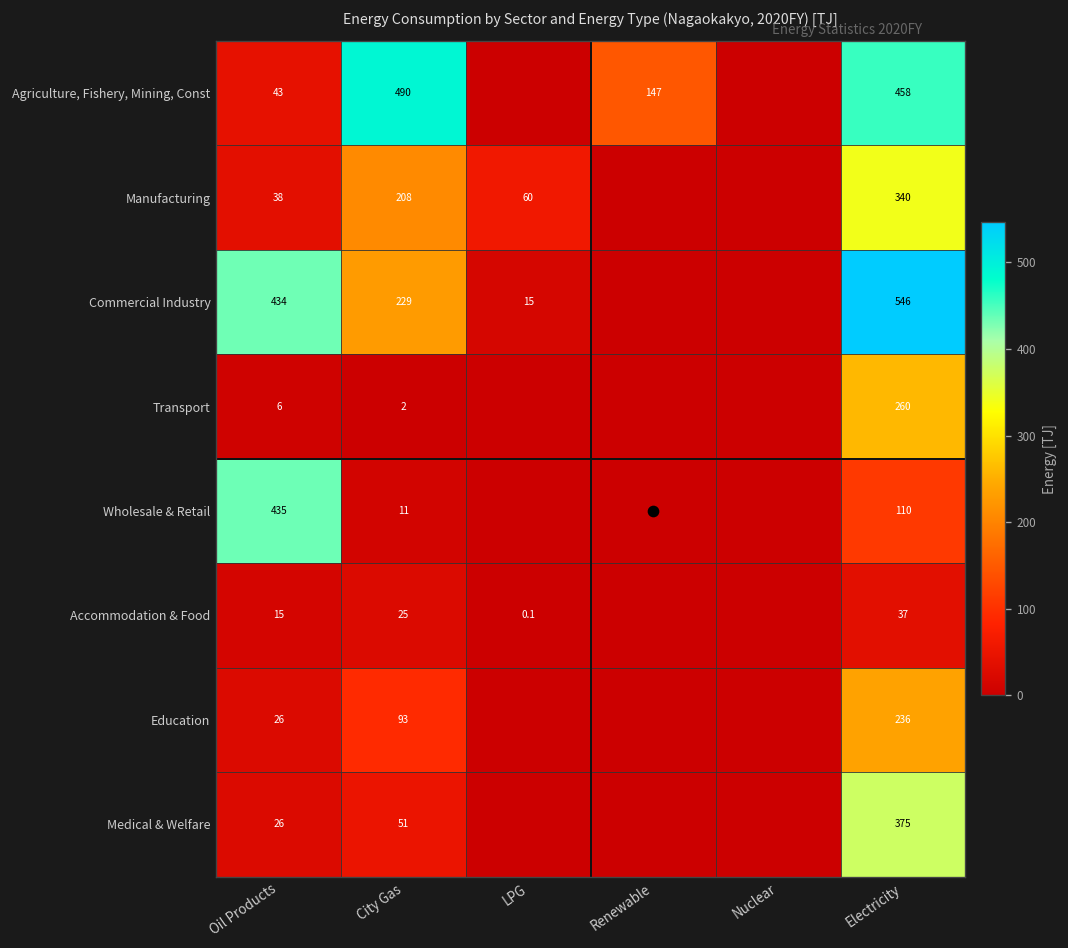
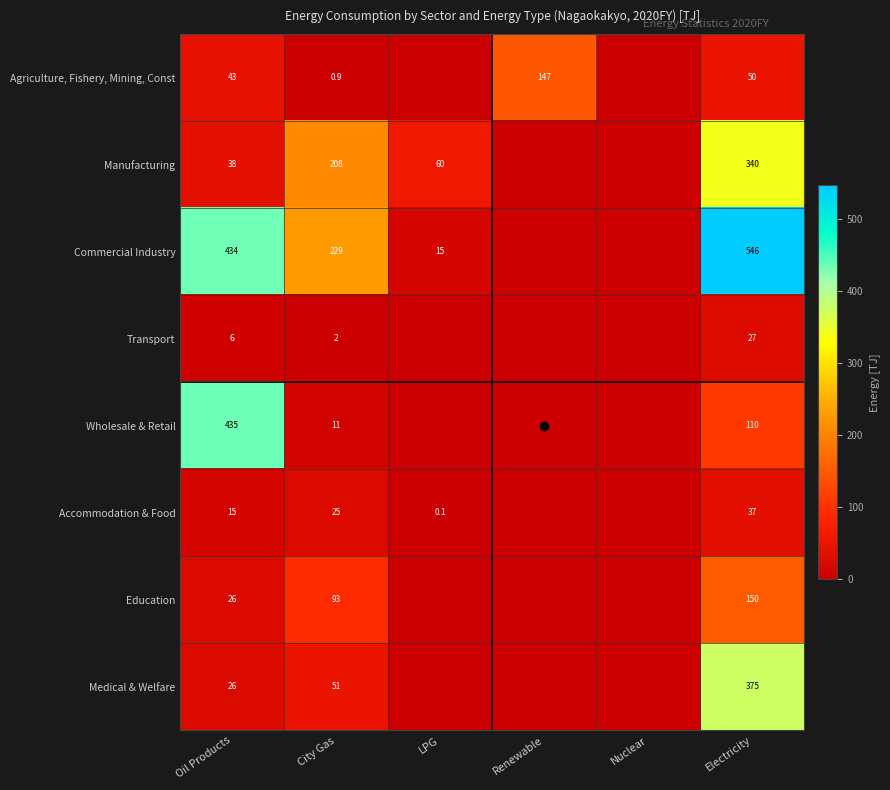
Agriculture, Fishery, Mining, Const, City Gas: 490 -> 0.9
Agriculture, Fishery, Mining, Const, Electricity: 458 -> 50
Transport, Electricity: 260 -> 27
Education, Electricity: 236 -> 150
